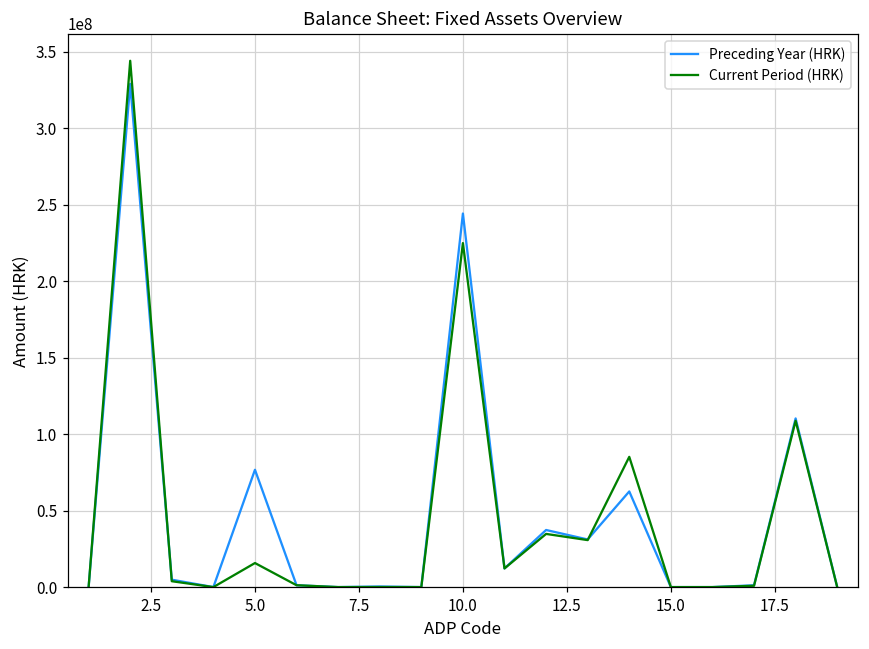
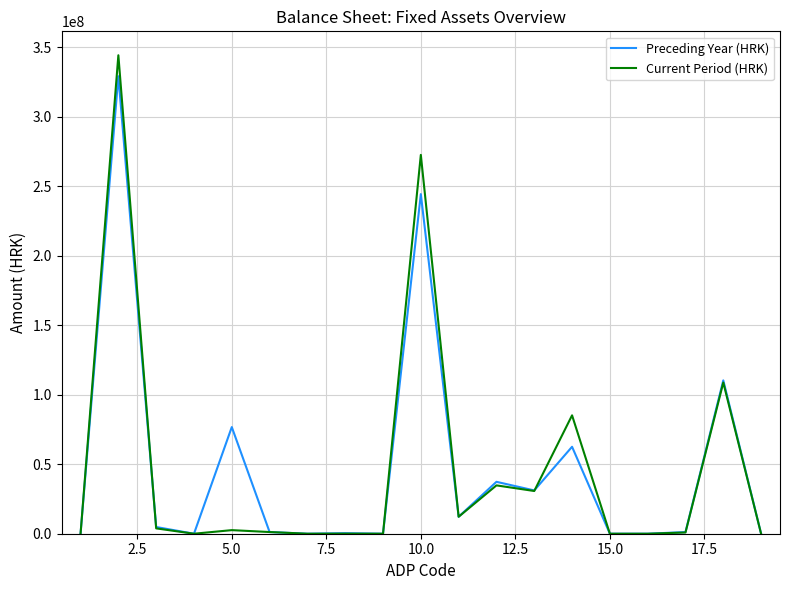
Current Period (HRK), 5.0: 16000000 -> 3000000
Current Period (HRK), 10.0: 225000000 -> 273000000
